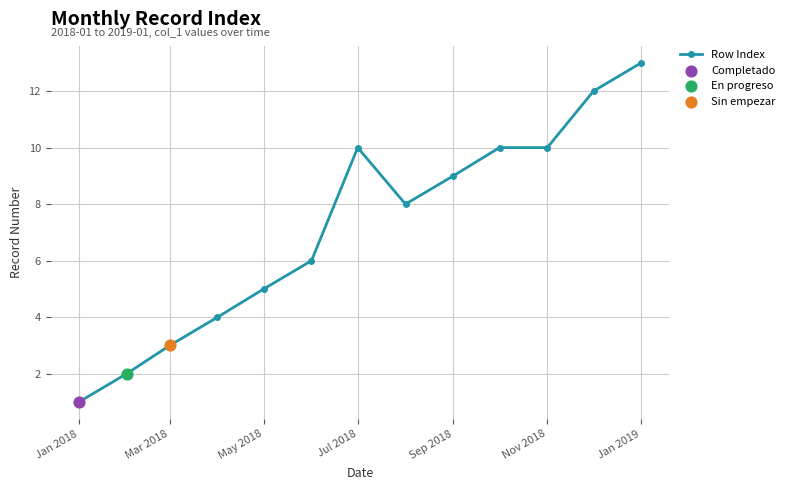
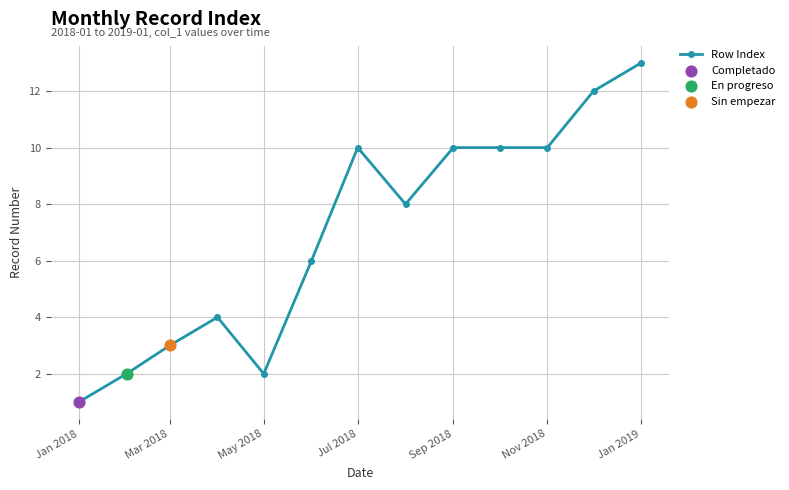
Row Index, May 2018: 5 -> 2
Row Index, Sep 2018: 9 -> 10
